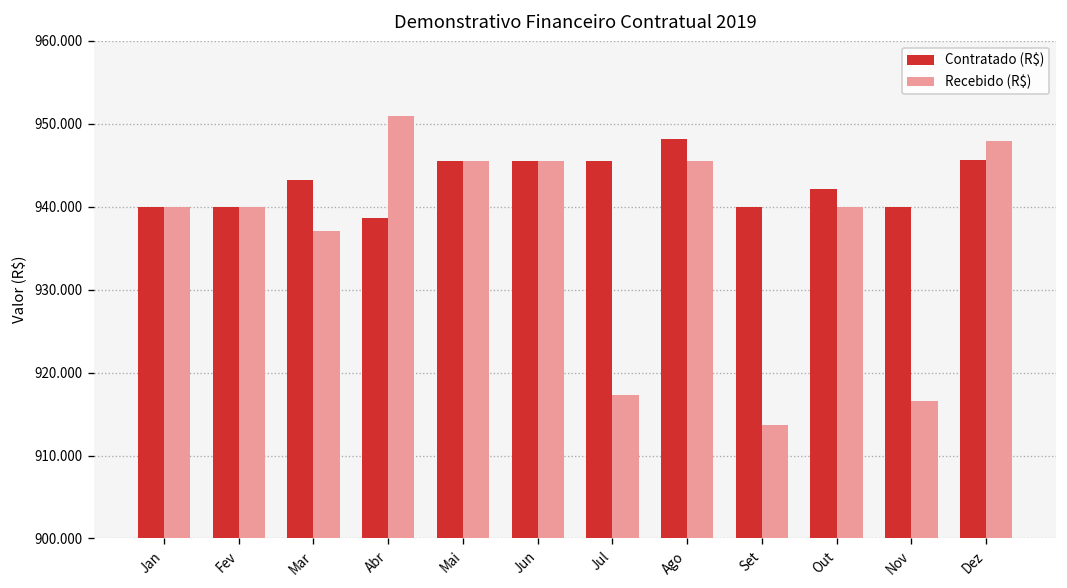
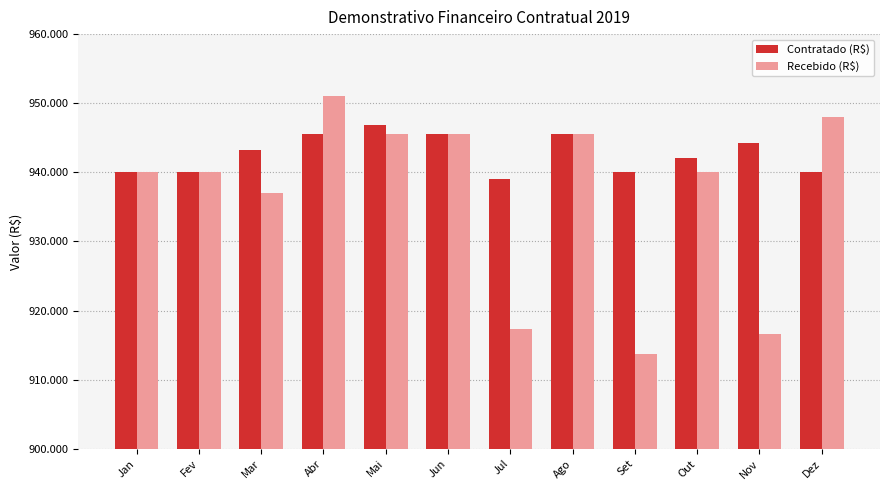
Contratado (R$), Abr: 939 -> 946
Contratado (R$), Mai: 946 -> 947
Contratado (R$), Jul: 946 -> 939
Contratado (R$), Ago: 948 -> 946
Contratado (R$), Nov: 940 -> 944
Contratado (R$), Dez: 946 -> 940
